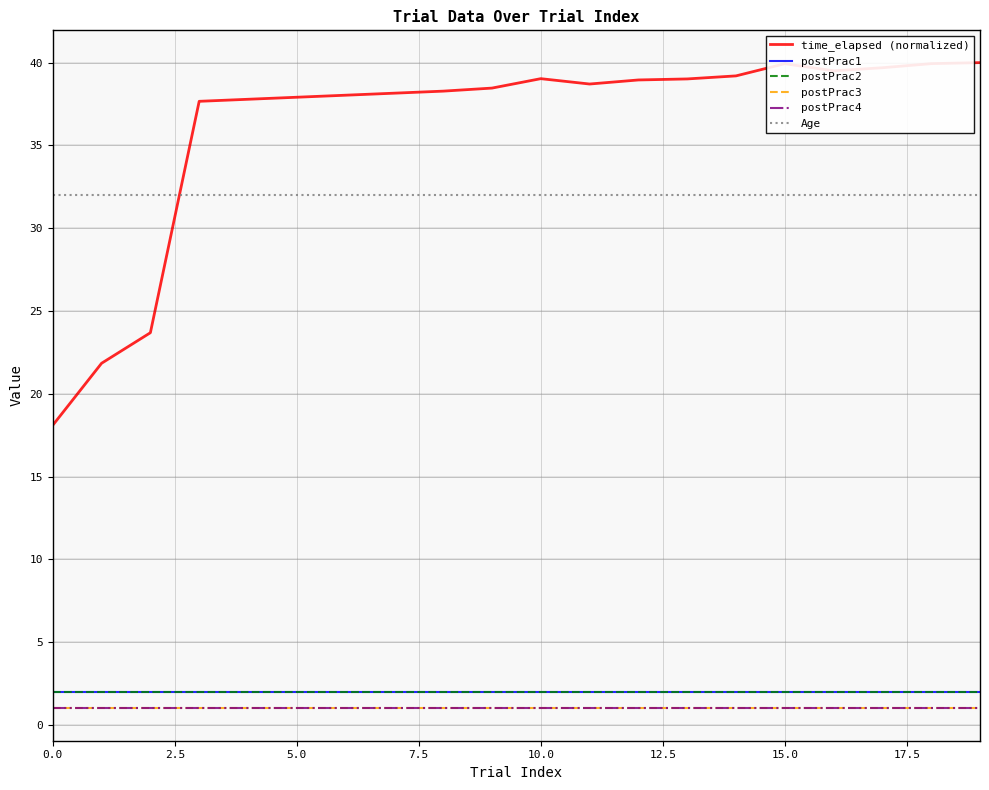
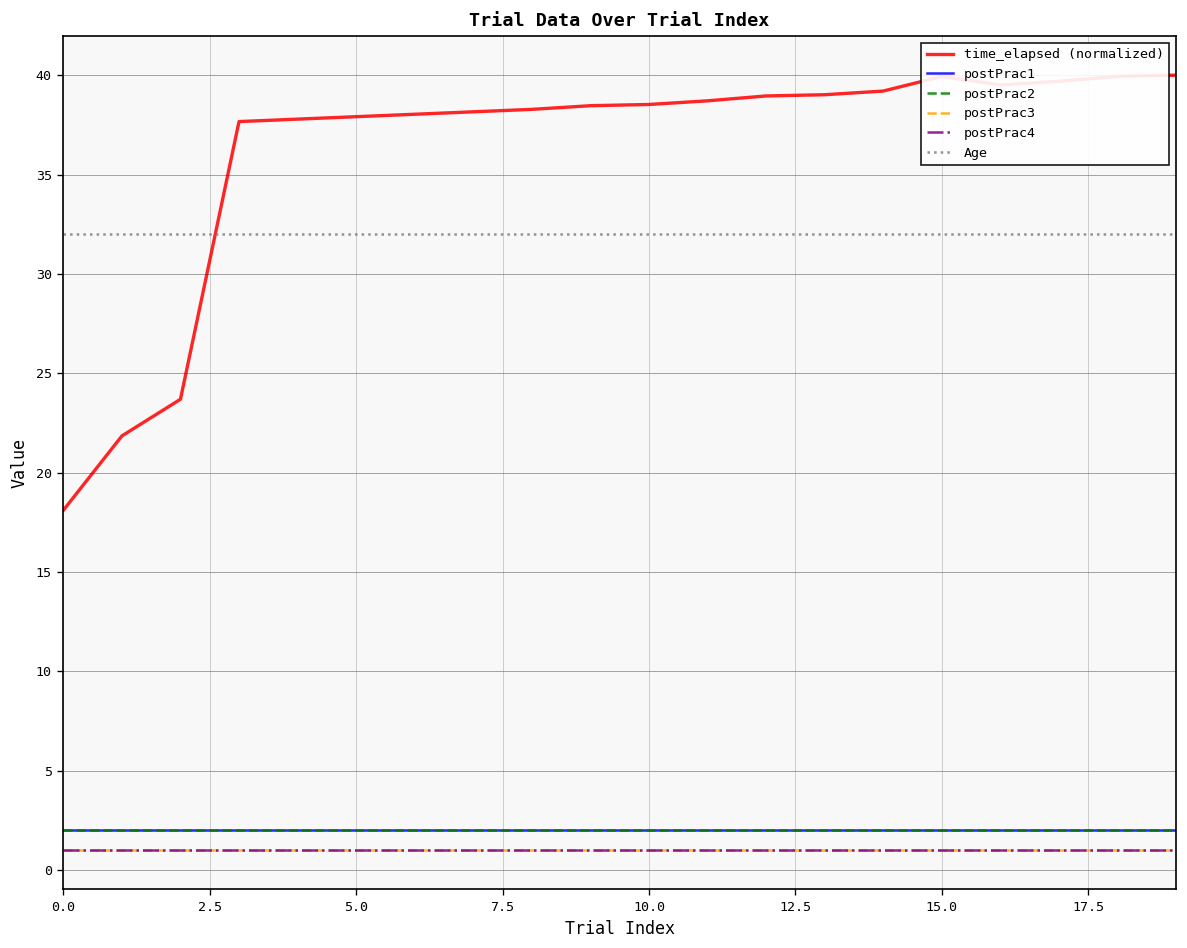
time_elapsed (normalized), 10.0: 39.0 -> 38.5
